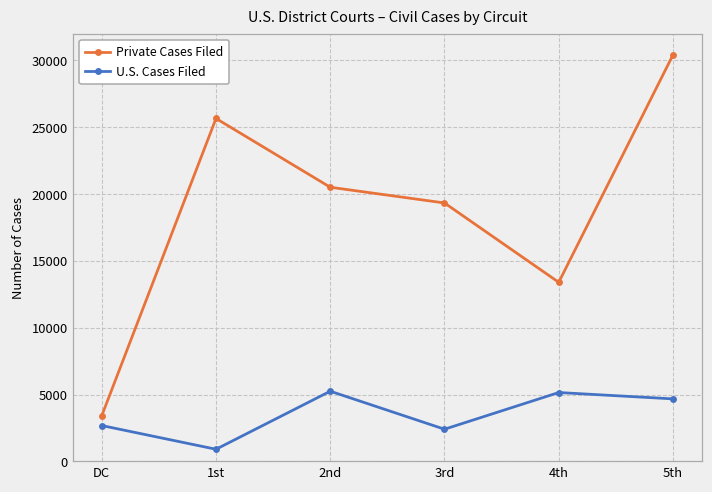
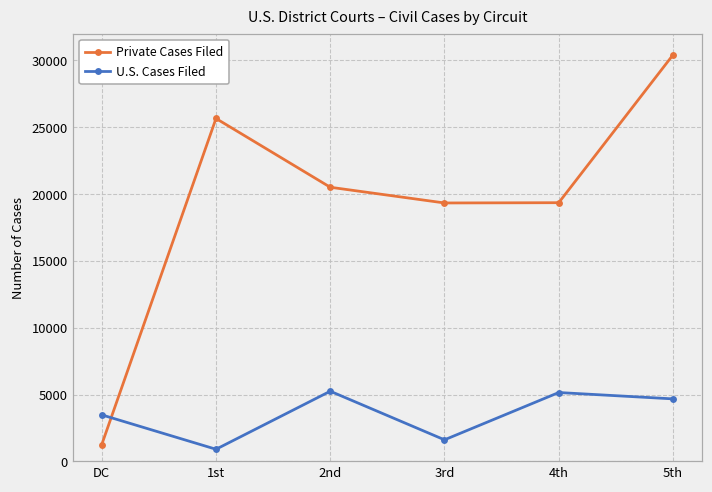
Private Cases Filed, DC: 3400 -> 1300
U.S. Cases Filed, DC: 2700 -> 3500
U.S. Cases Filed, 3rd: 2400 -> 1600
Private Cases Filed, 4th: 13400 -> 19400
